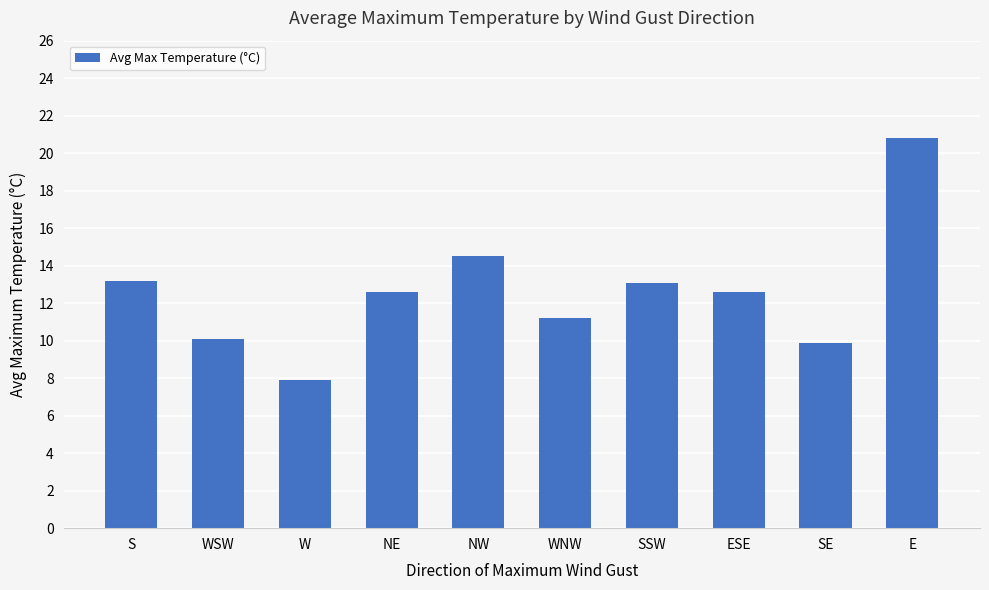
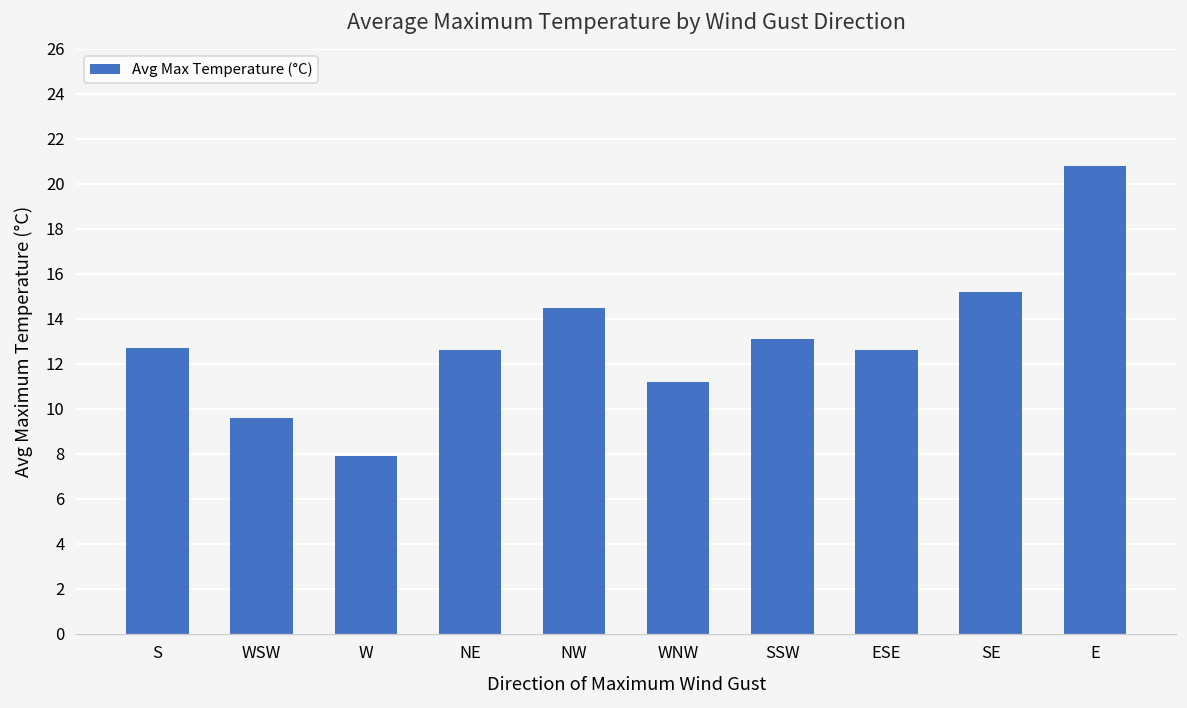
S: 13.2 -> 12.7
WSW: 10.1 -> 9.6
SE: 9.9 -> 15.2
